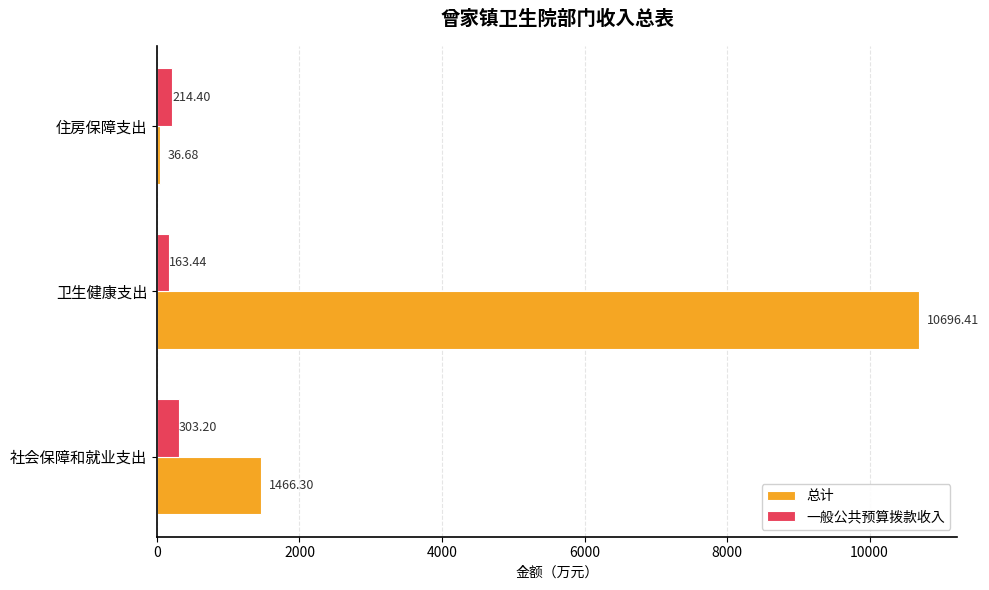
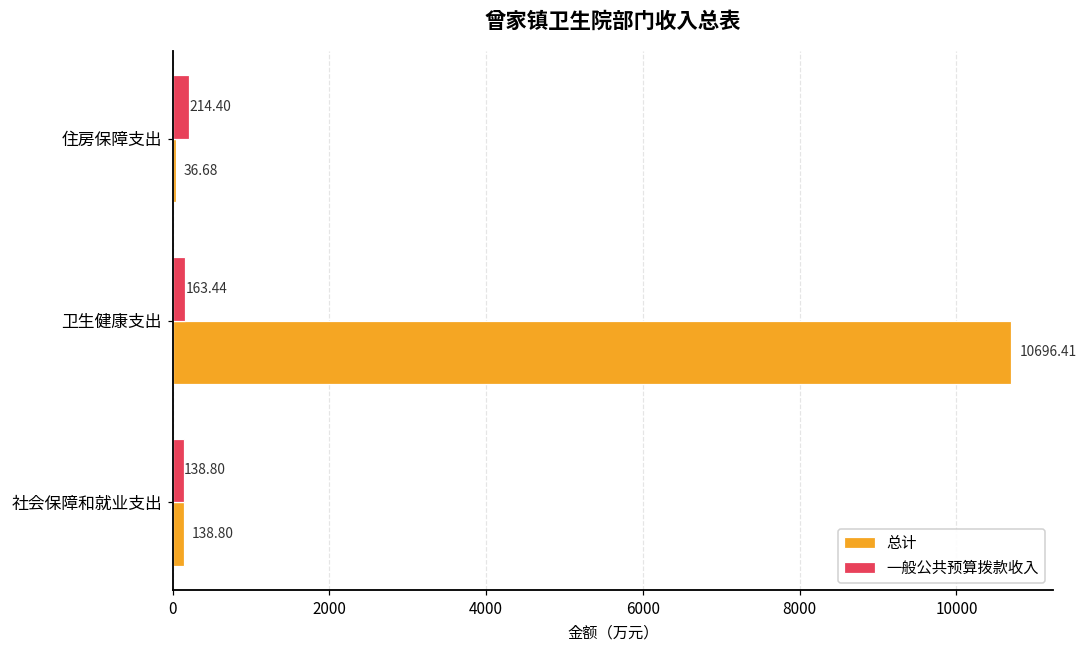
一般公共预算拨款收入, 社会保障和就业支出: 303.20 -> 138.80
总计, 社会保障和就业支出: 1466.30 -> 138.80
